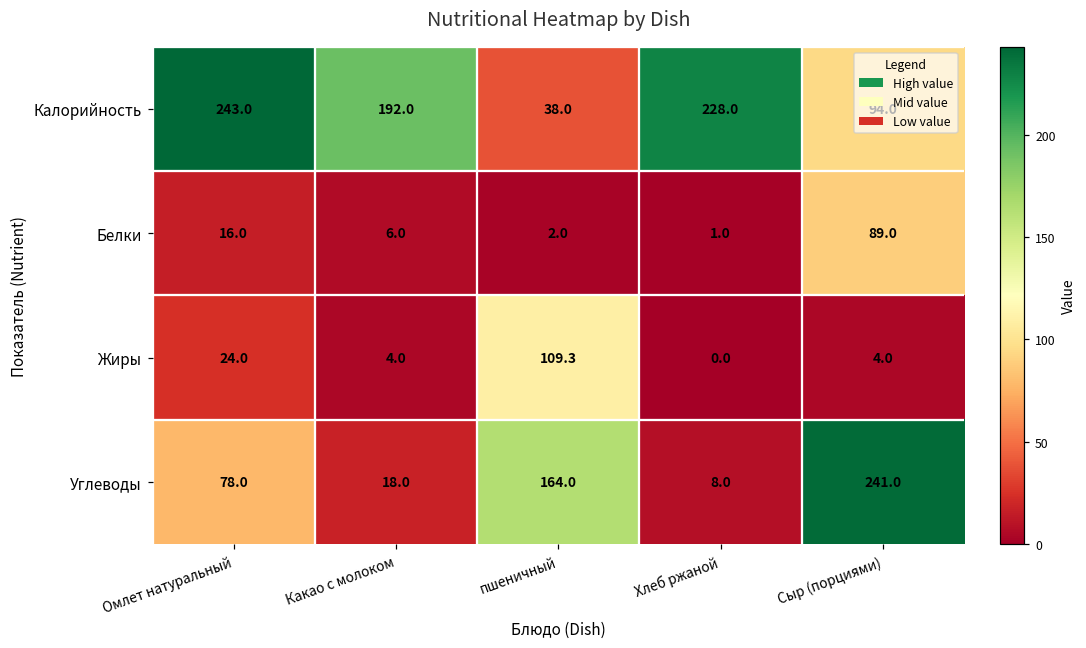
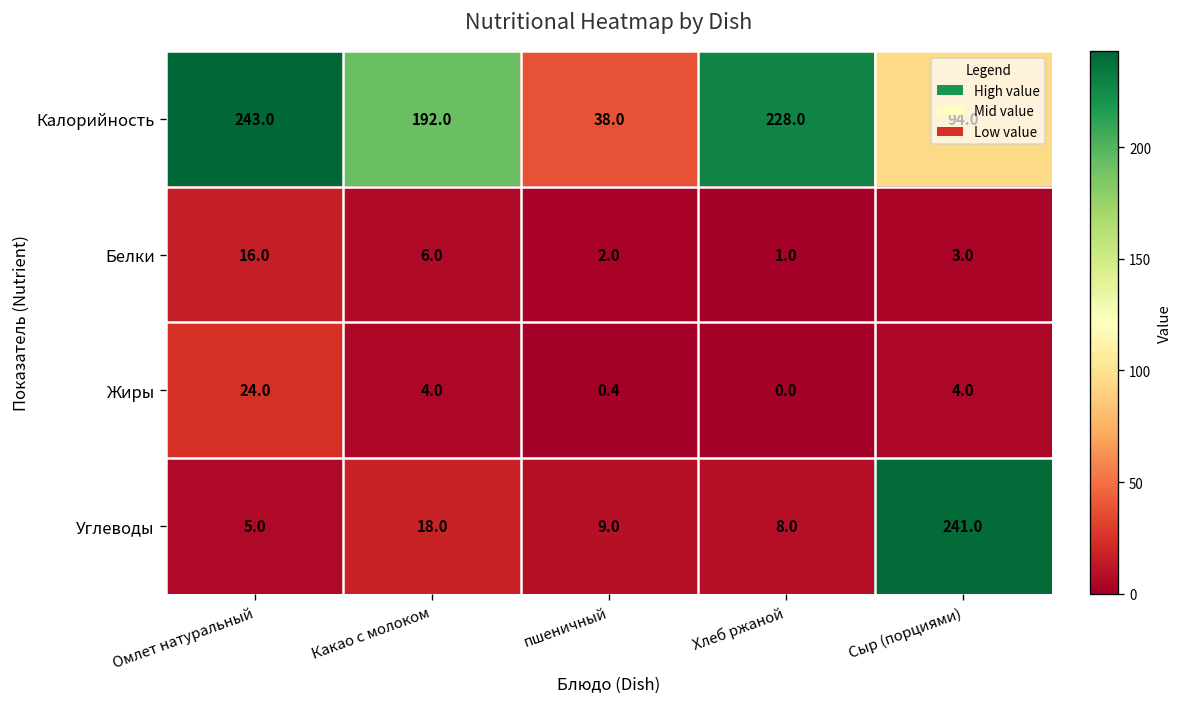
Белки, Сыр (порциями): 89.0 -> 3.0
Жиры, пшеничный: 109.3 -> 0.4
Углеводы, Омлет натуральный: 78.0 -> 5.0
Углеводы, пшеничный: 164.0 -> 9.0
